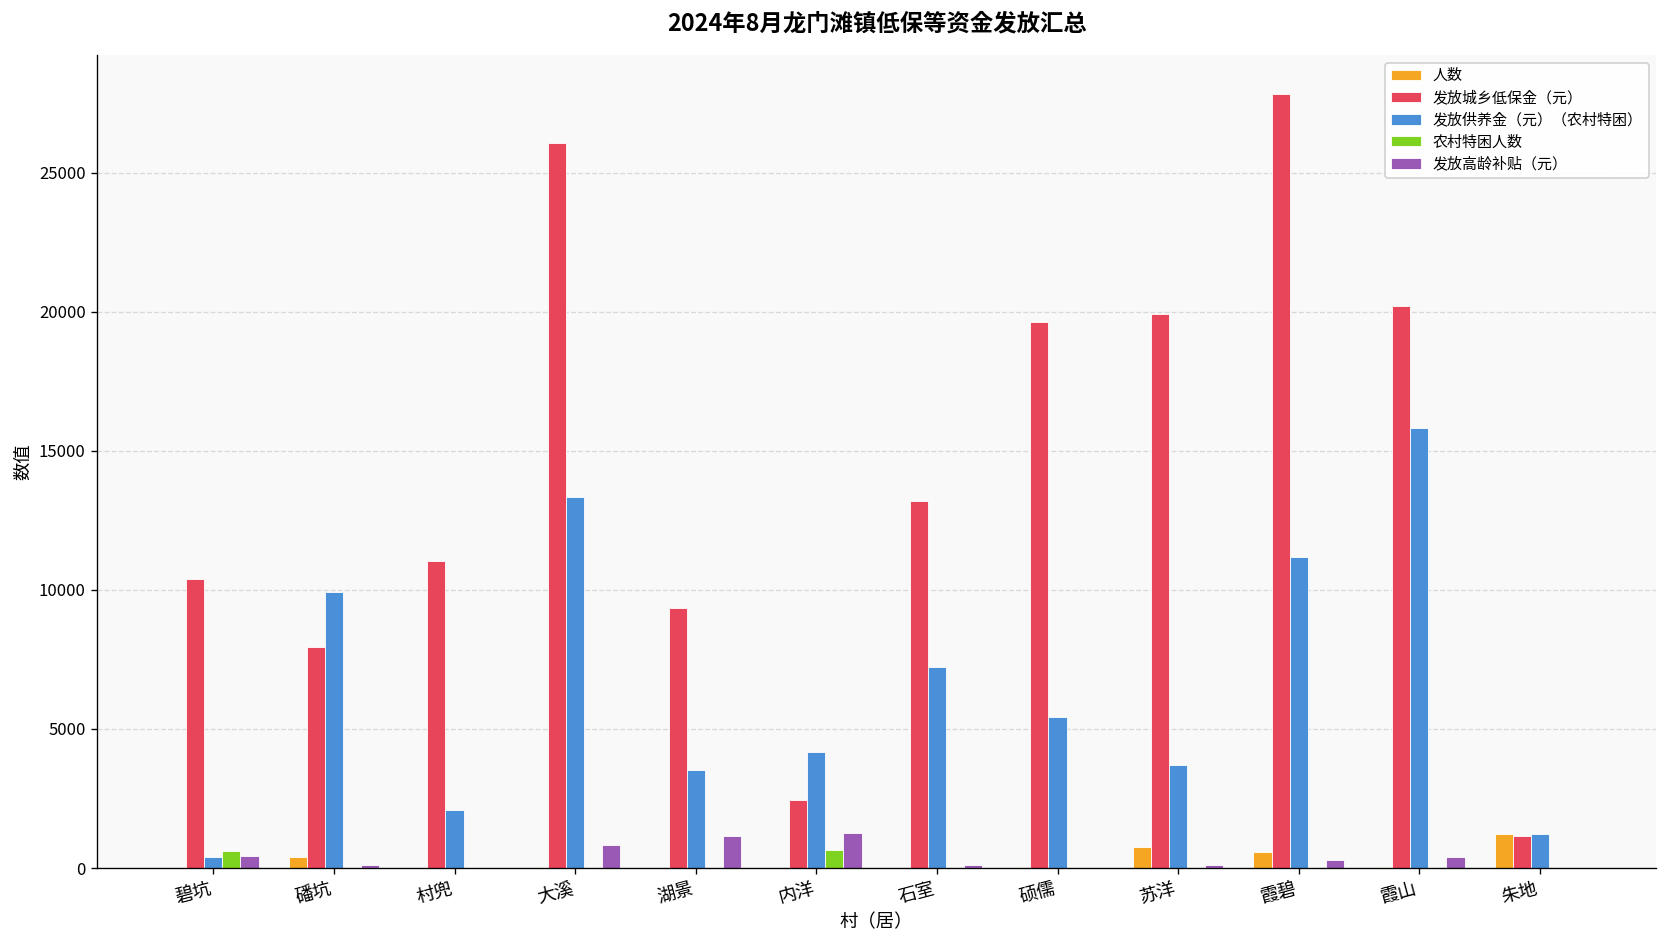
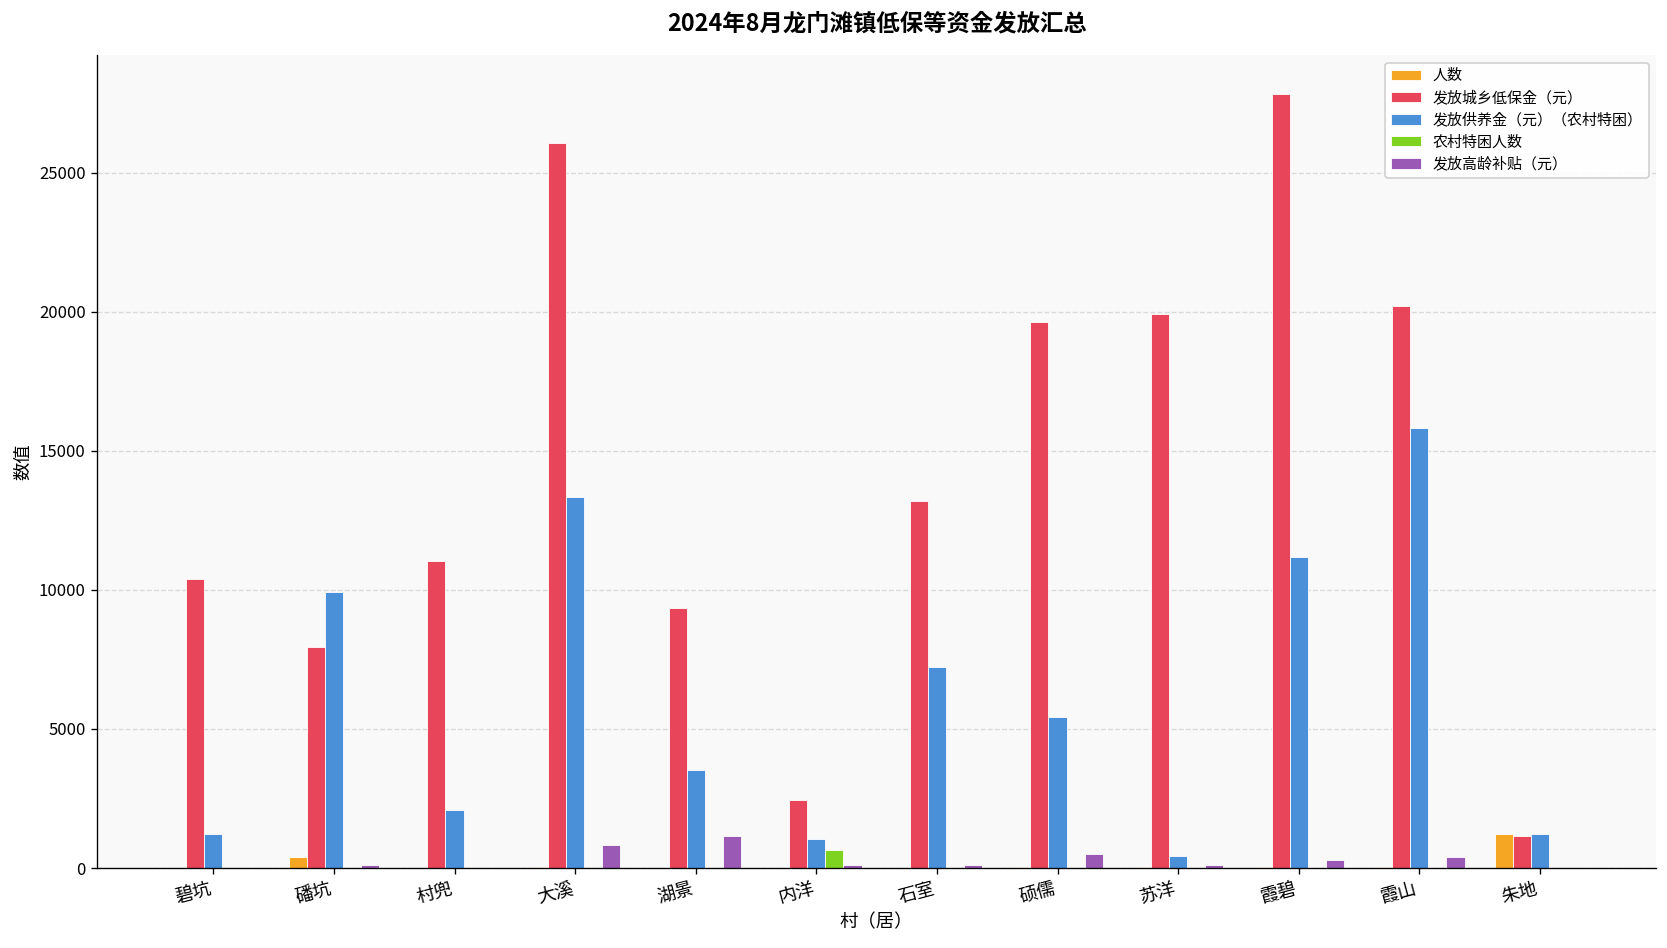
发放供养金（元）（农村特困）, 碧坑: 400 -> 1200
农村特困人数, 碧坑: 600 -> 0
发放高龄补贴（元）, 碧坑: 400 -> 0
发放供养金（元）（农村特困）, 内洋: 4200 -> 1000
发放高龄补贴（元）, 内洋: 1300 -> 100
发放高龄补贴（元）, 硕儒: 0 -> 500
人数, 苏洋: 700 -> 0
发放供养金（元）（农村特困）, 苏洋: 3700 -> 400
人数, 霞碧: 600 -> 0
